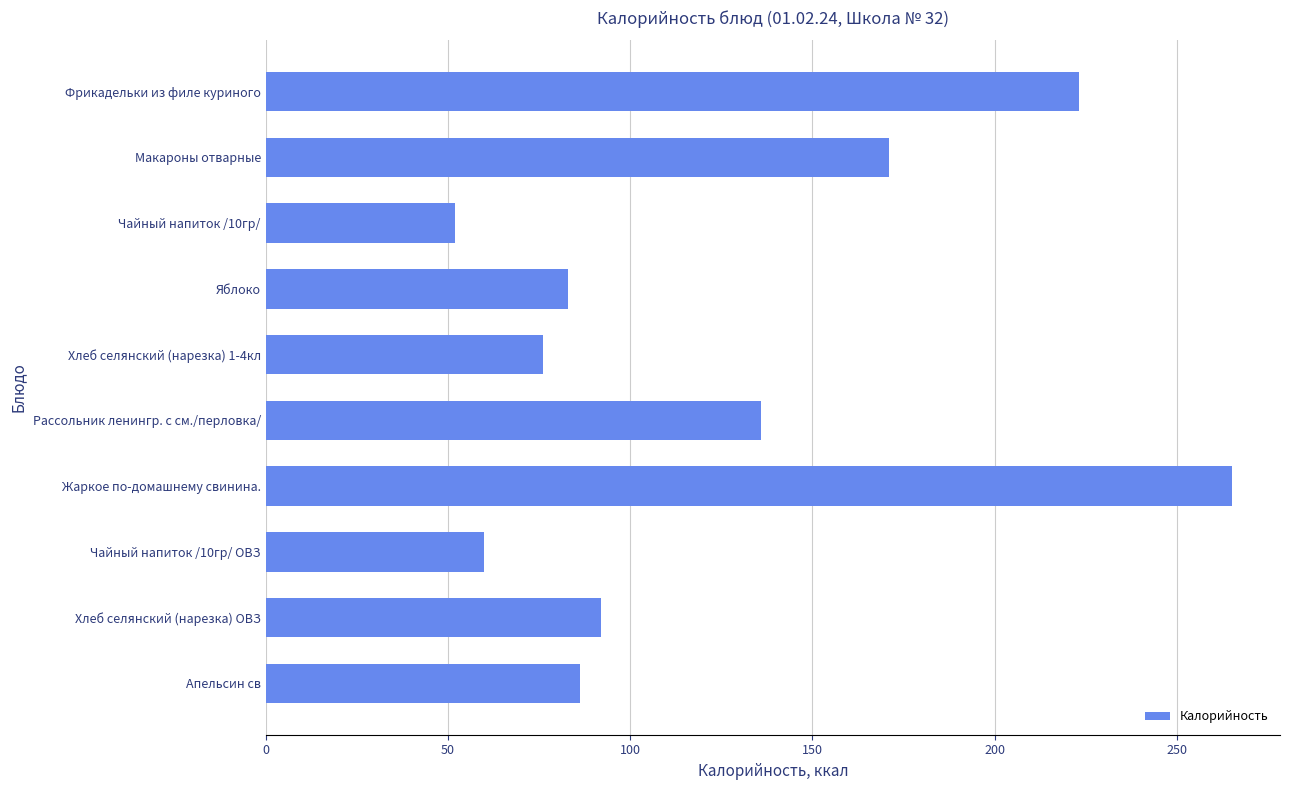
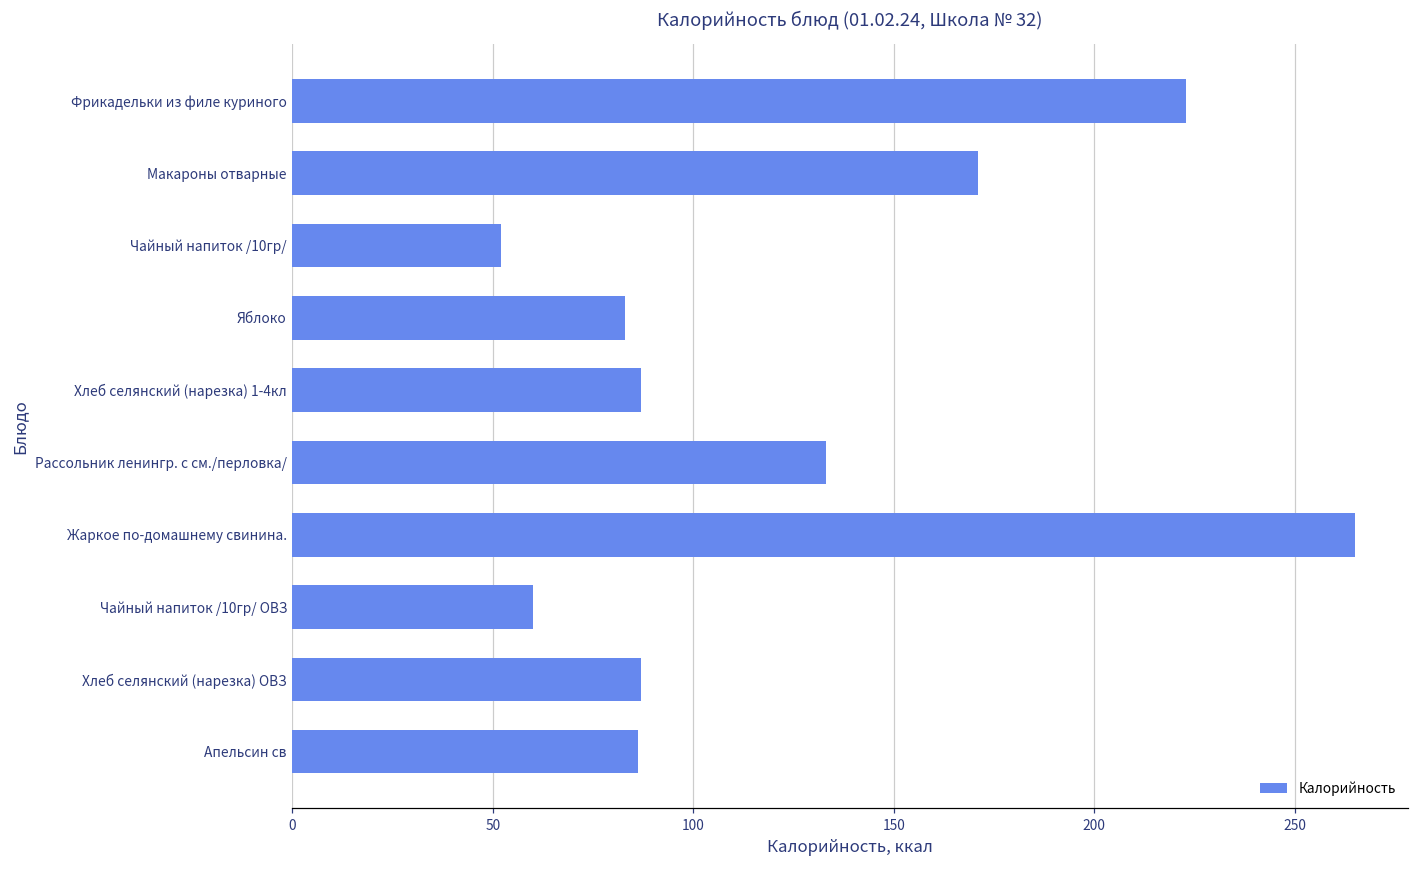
Хлеб селянский (нарезка) 1-4кл: 76 -> 87
Рассольник ленингр. с см./перловка/: 136 -> 133
Хлеб селянский (нарезка) ОВЗ: 92 -> 87
